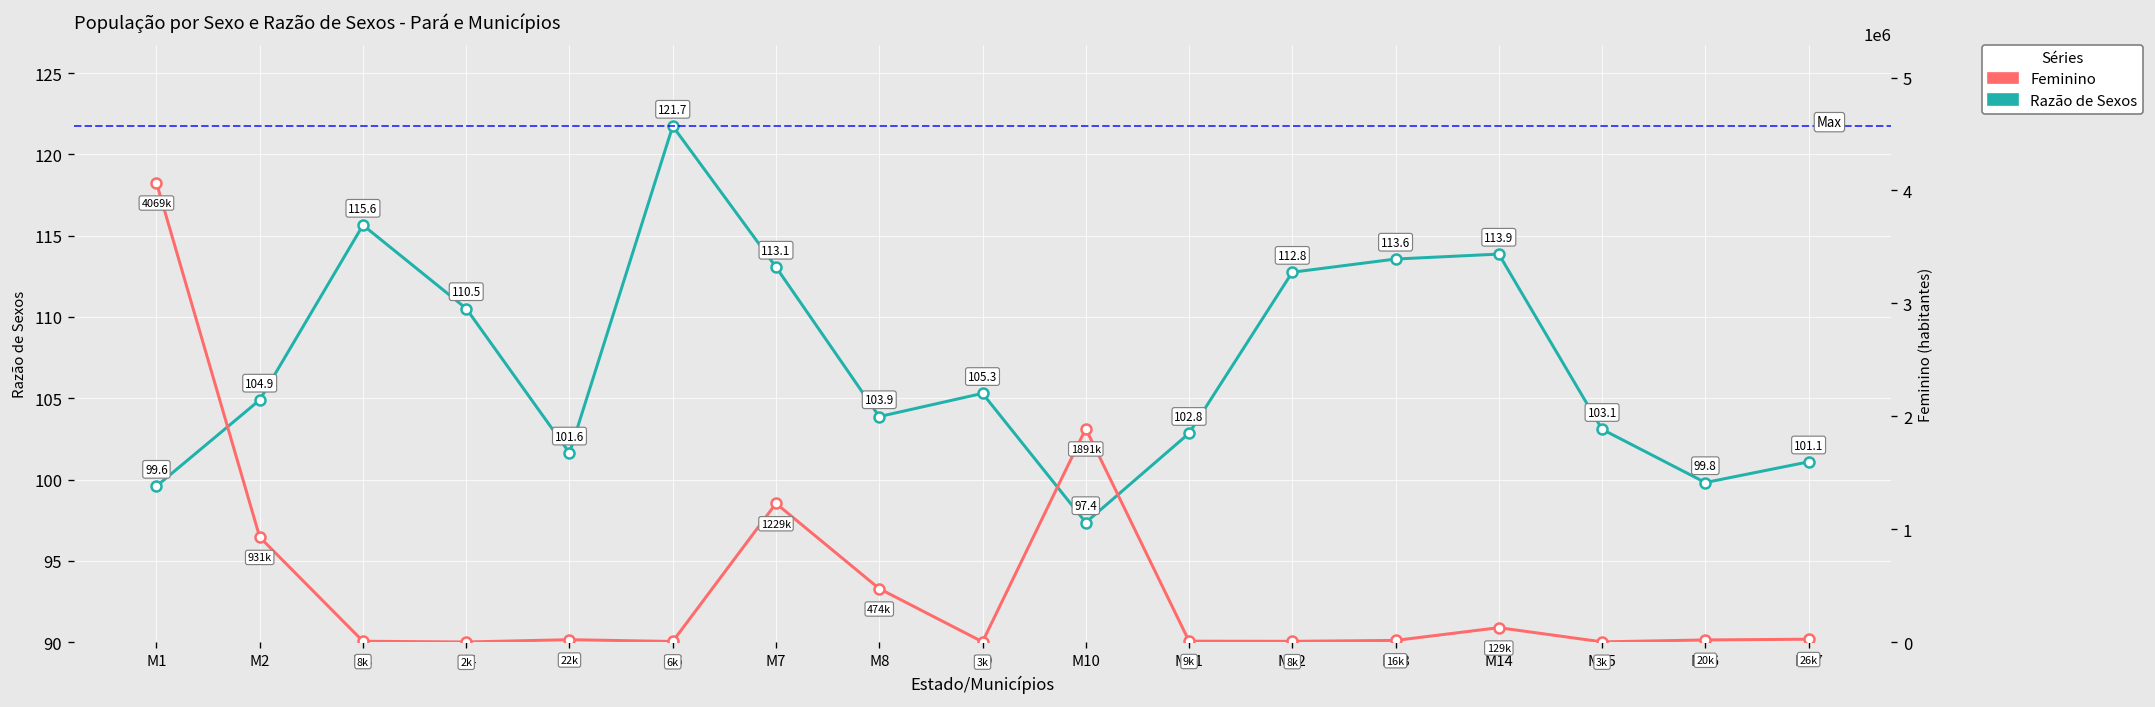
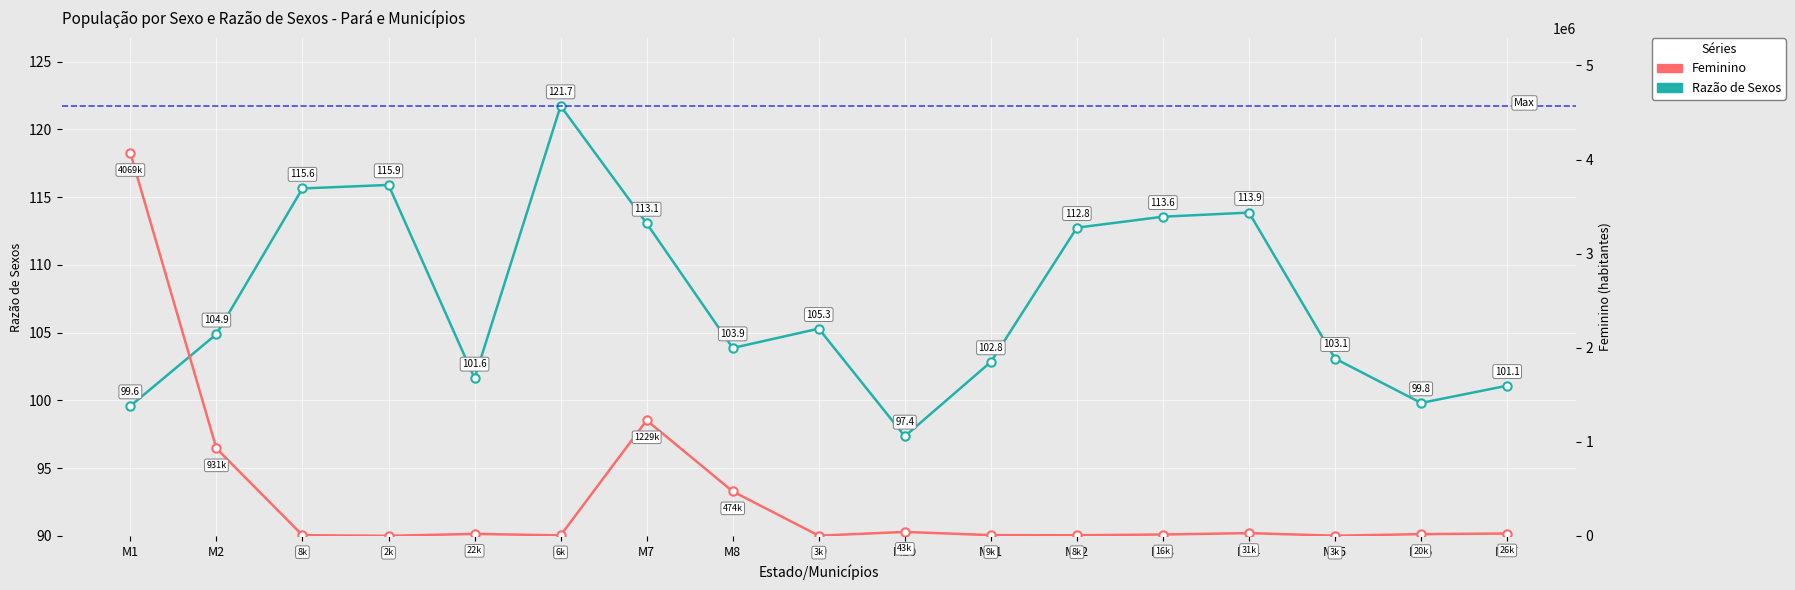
Razão de Sexos, M4: 110.5 -> 115.9
Feminino, M10: 1891k -> 43k
Feminino, M14: 129k -> 31k
